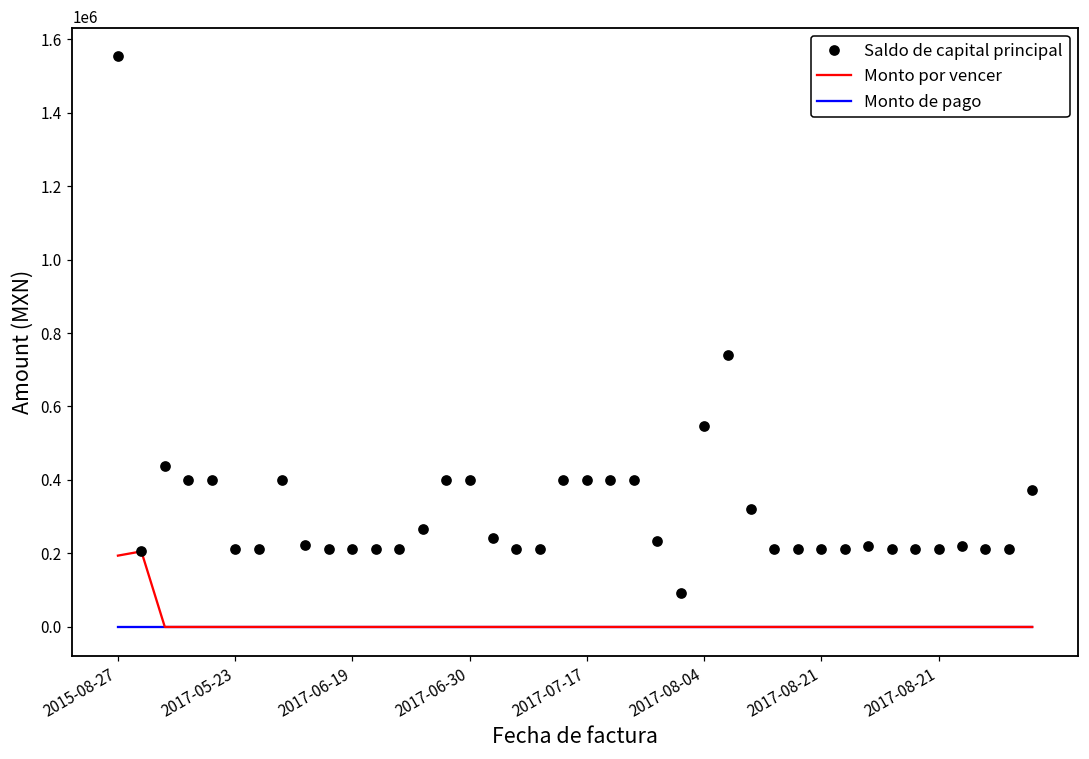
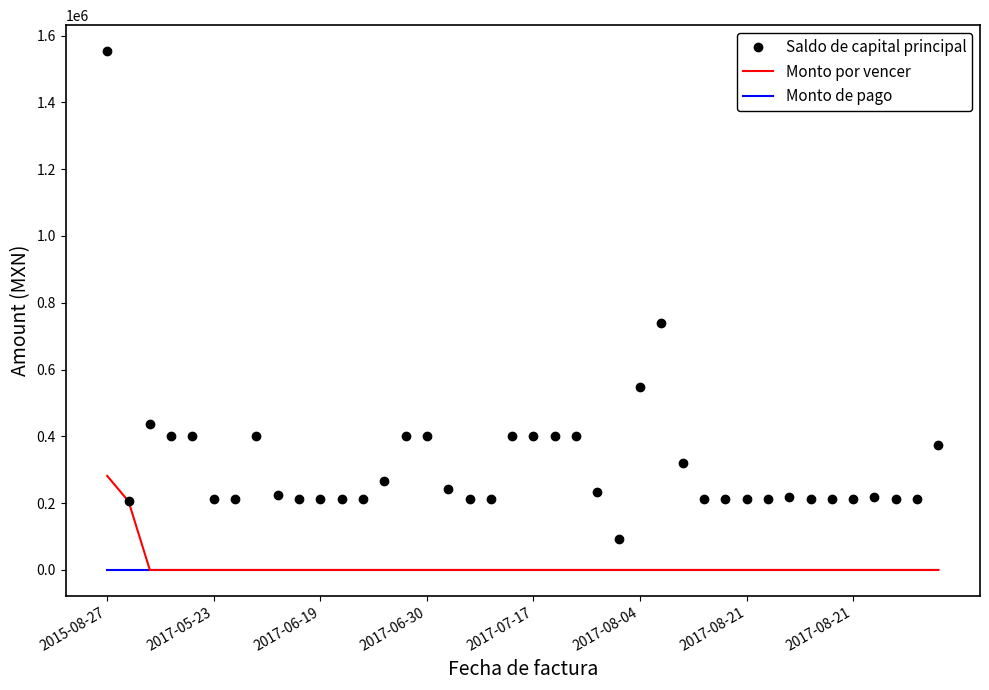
Monto por vencer, 2015-08-27: 190000 -> 280000
